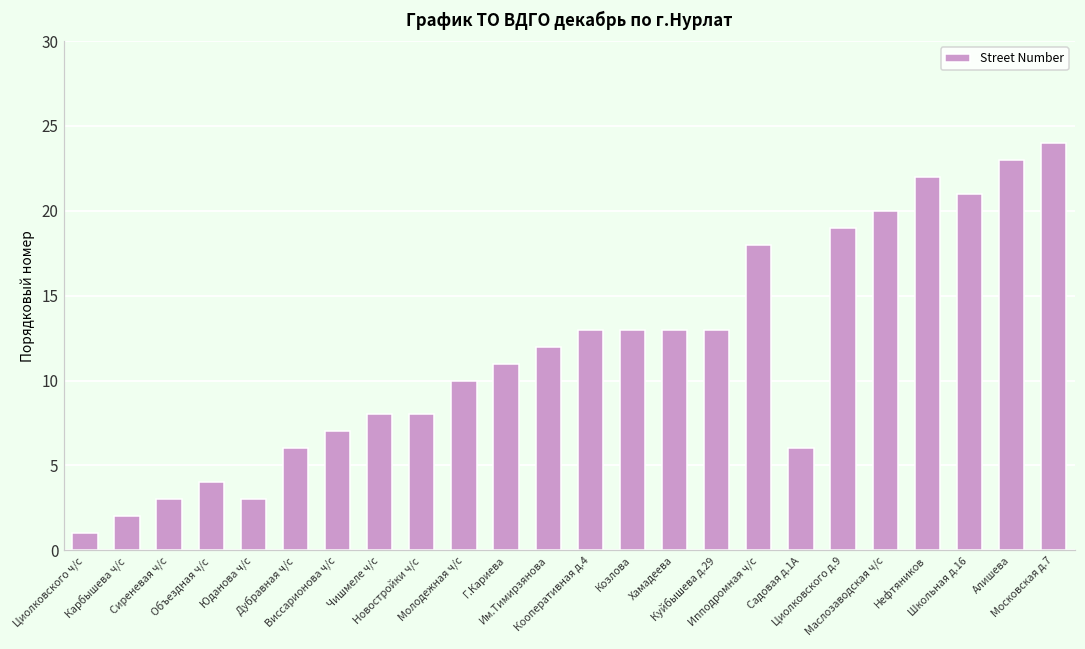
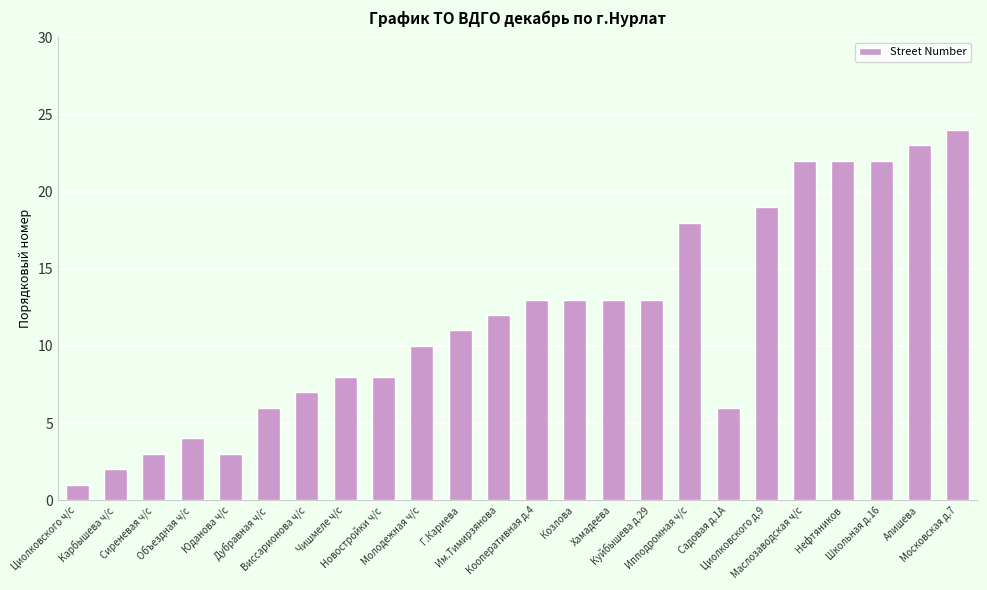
Маслозаводская ч/с: 20 -> 22
Школьная д.16: 21 -> 22
